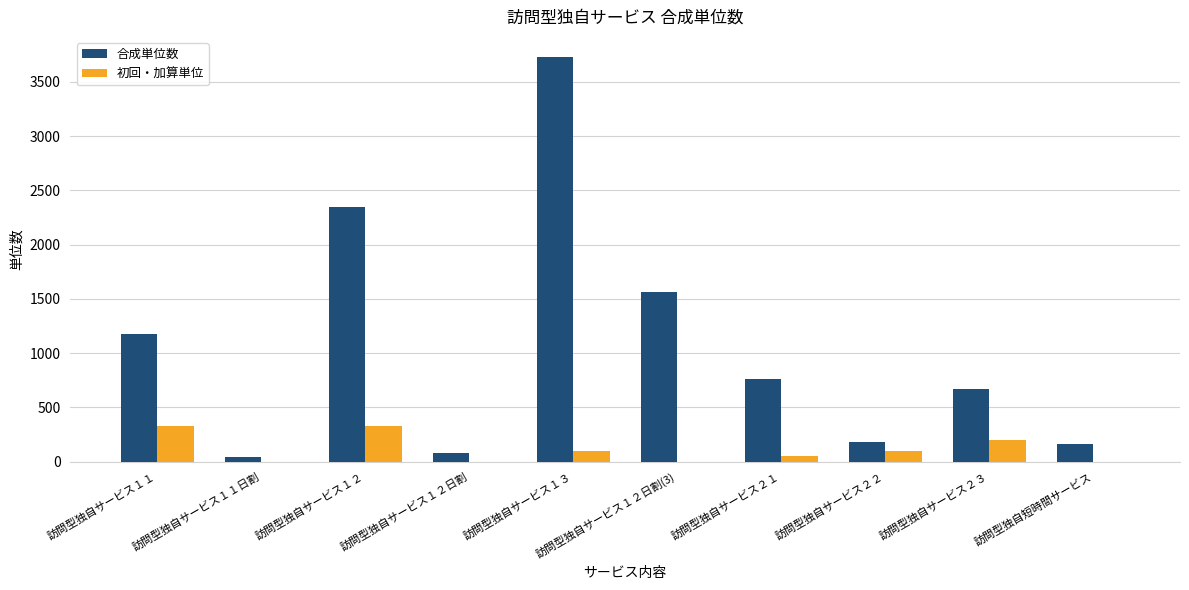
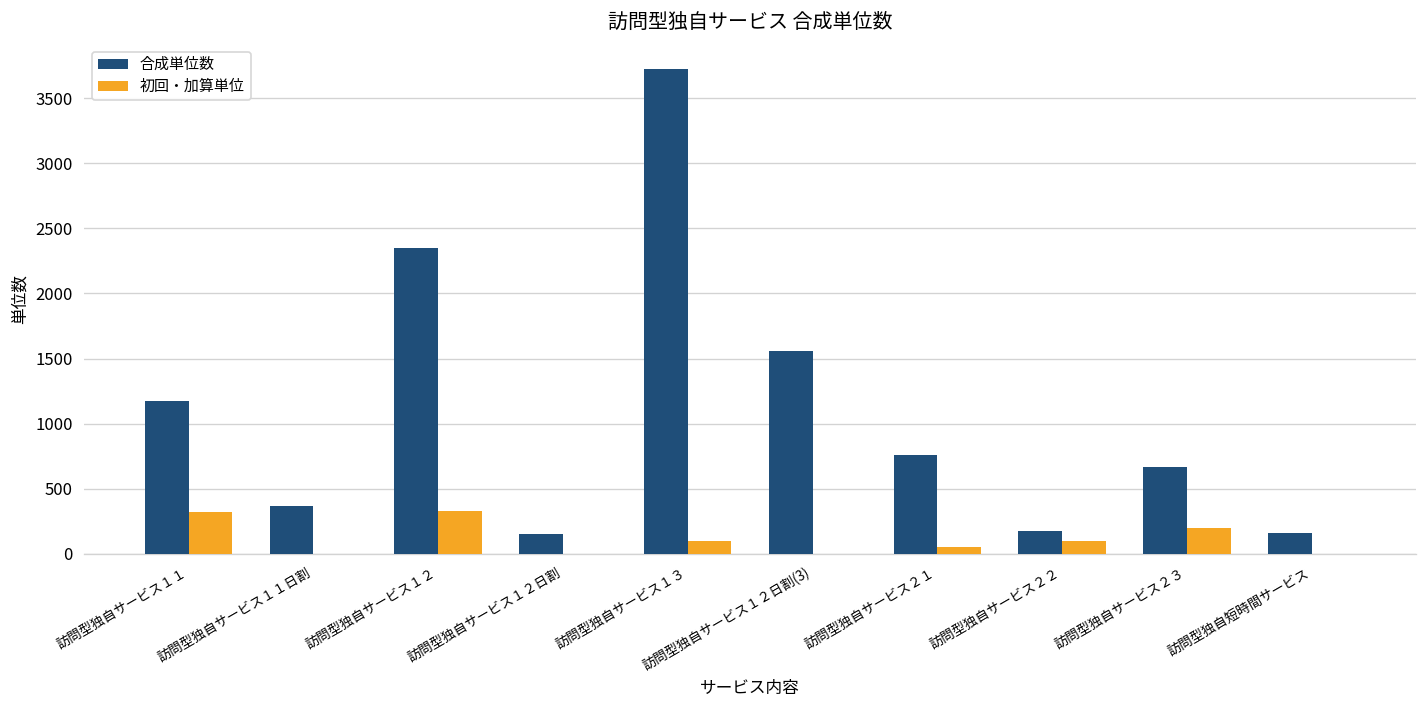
合成単位数, 訪問型独自サービス１１日割: 40 -> 370
合成単位数, 訪問型独自サービス１２日割: 80 -> 160
